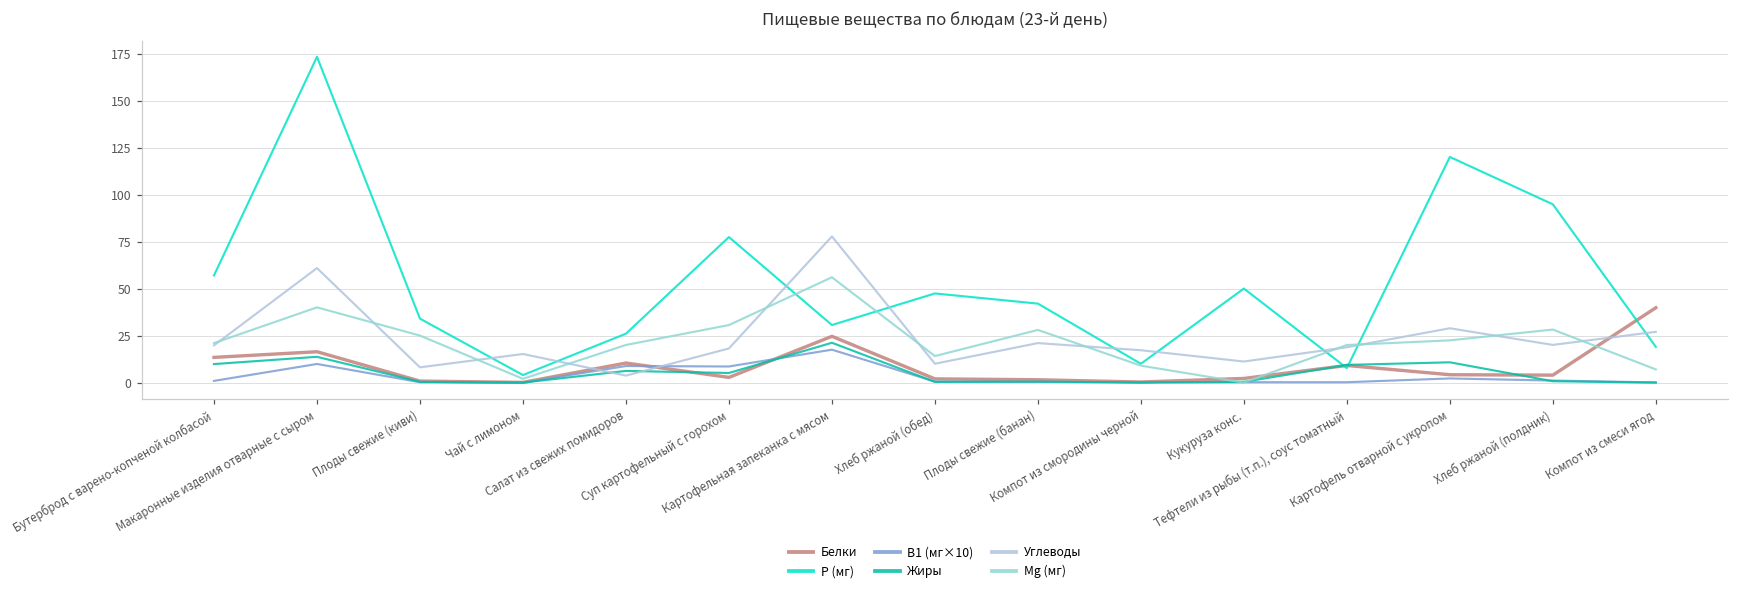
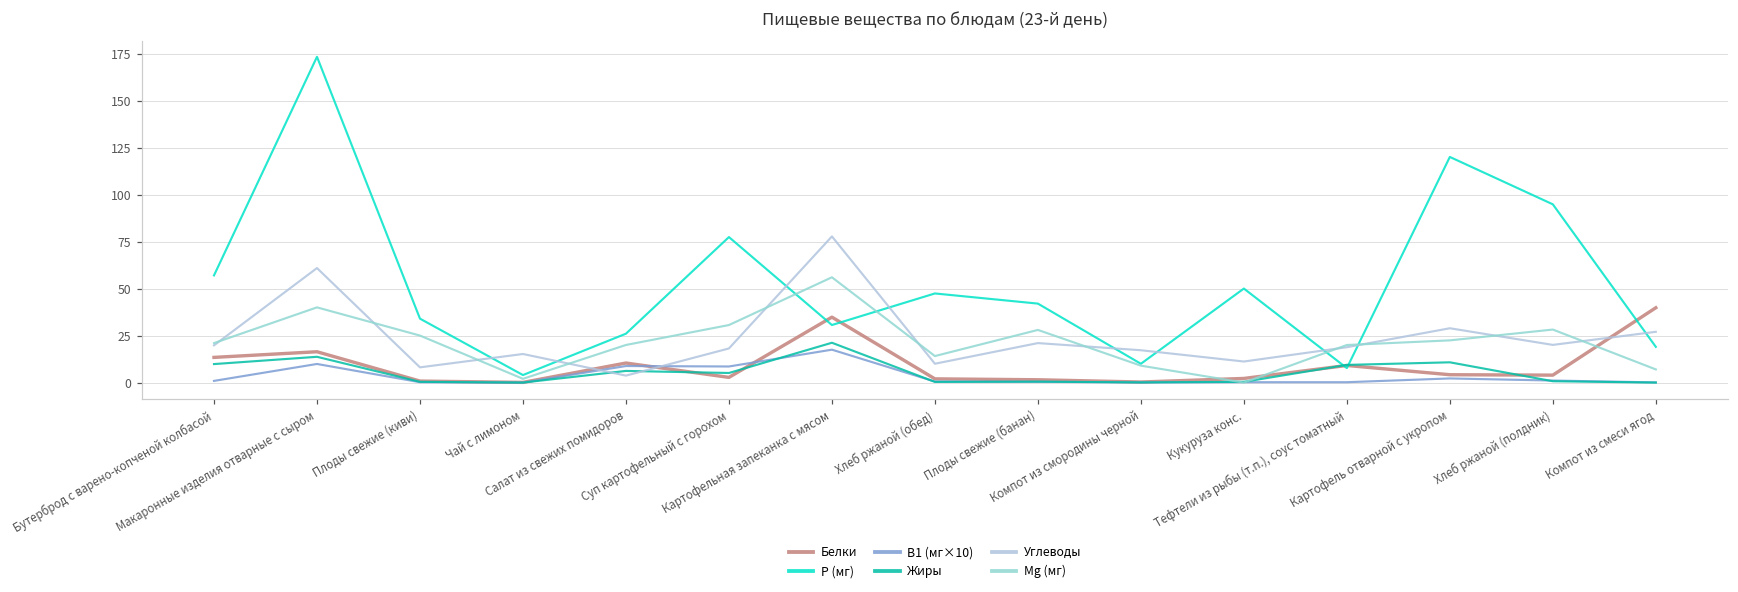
Белки, Картофельная запеканка с мясом: 25 -> 35
